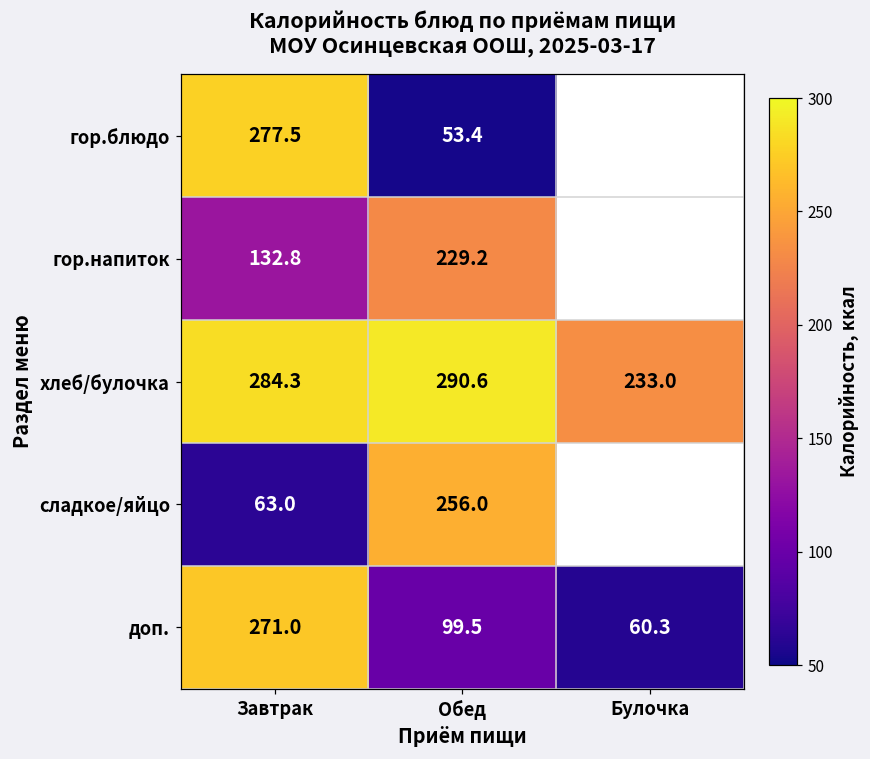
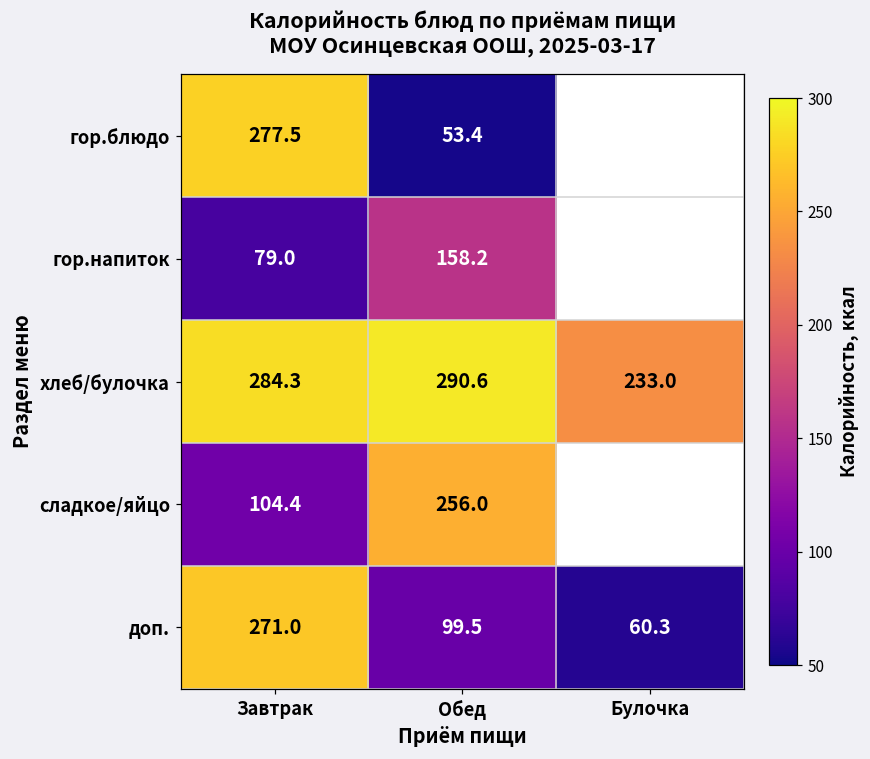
гор.напиток, Завтрак: 132.8 -> 79.0
гор.напиток, Обед: 229.2 -> 158.2
сладкое/яйцо, Завтрак: 63.0 -> 104.4
